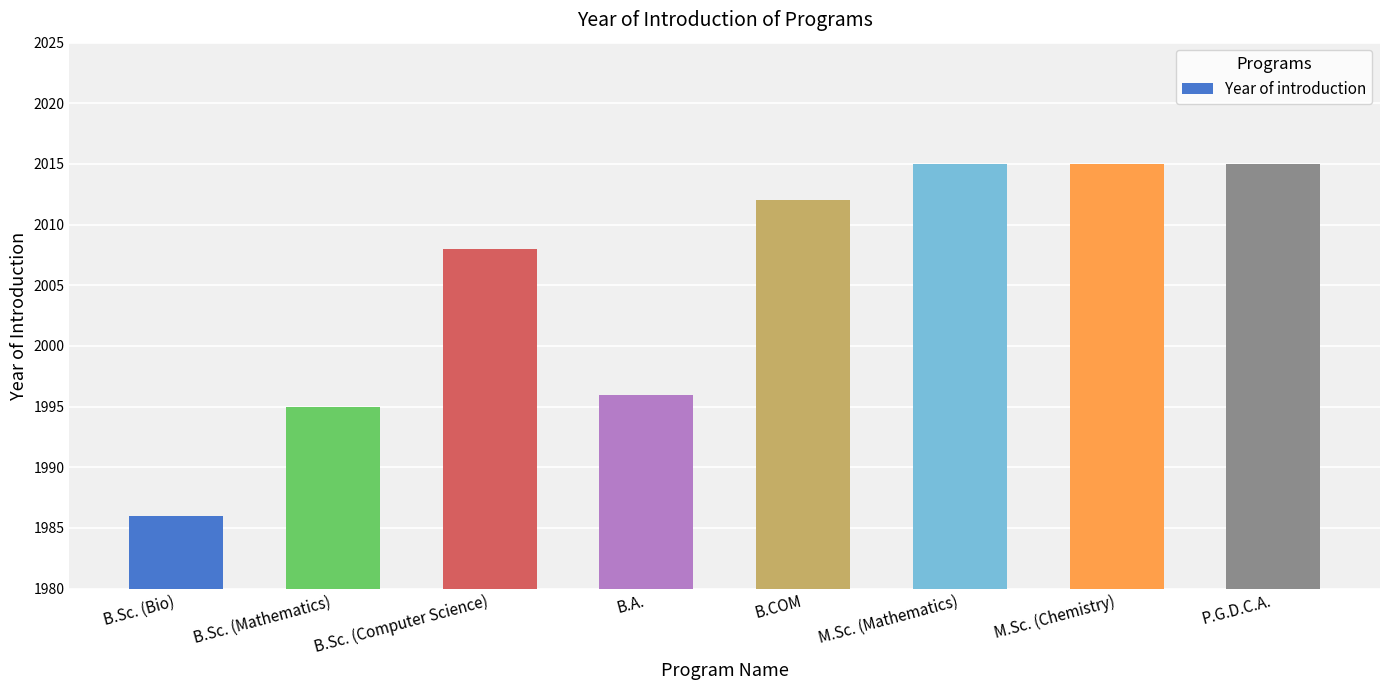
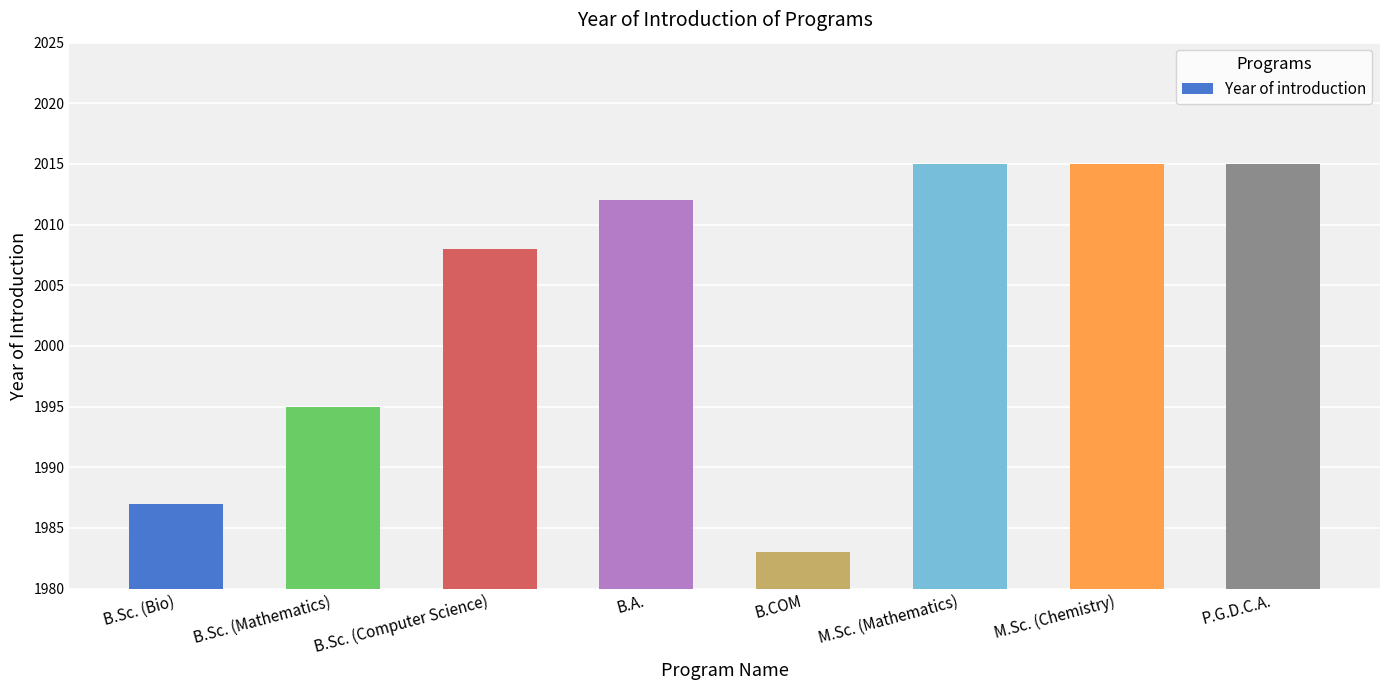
B.Sc. (Bio): 1986 -> 1987
B.A.: 1996 -> 2012
B.COM: 2012 -> 1983
